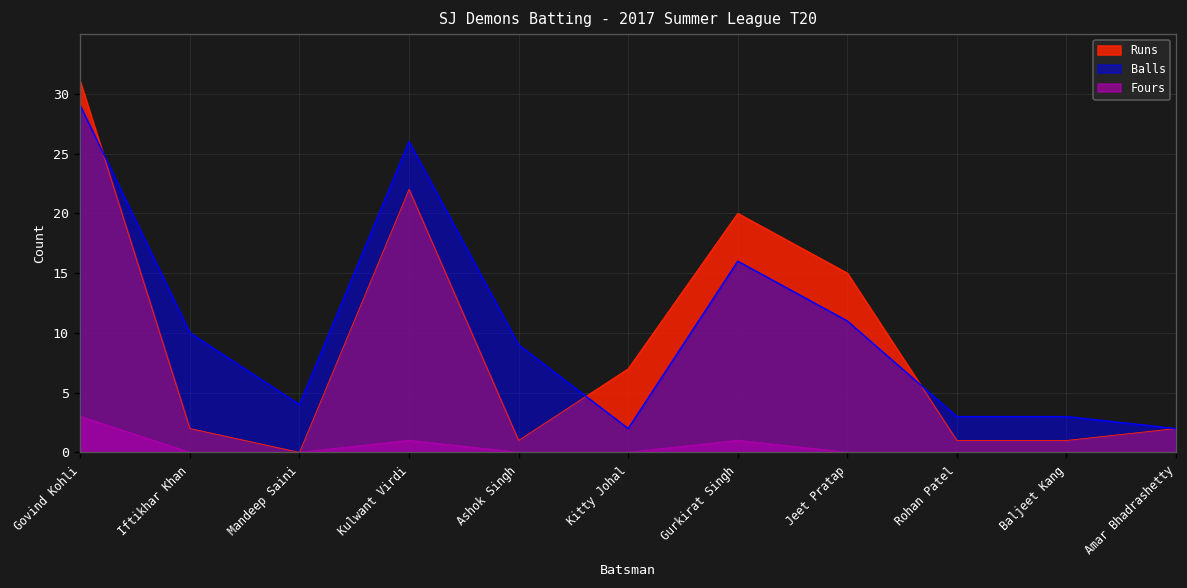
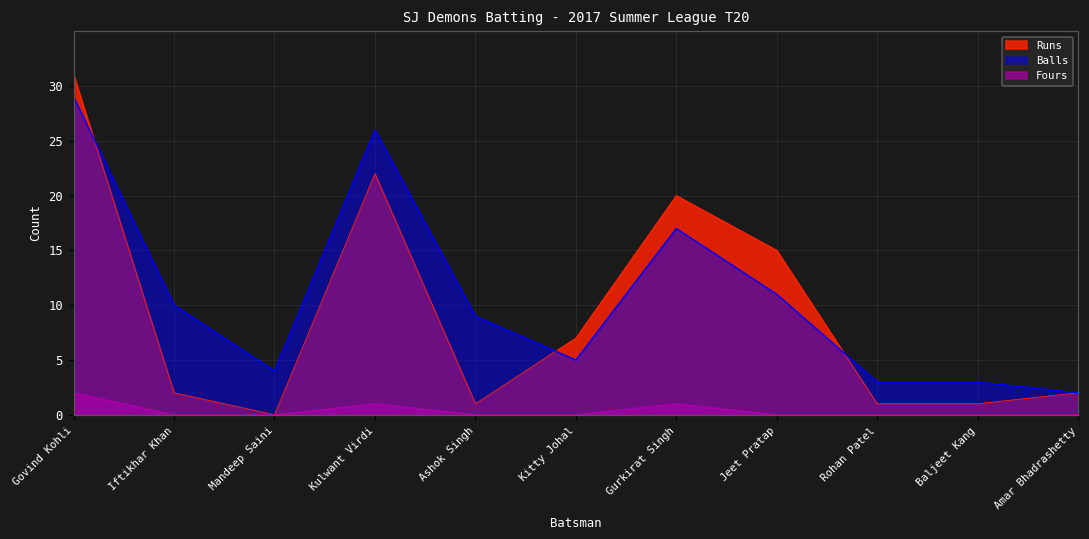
Fours, Govind Kohli: 3 -> 2
Balls, Kitty Johal: 2 -> 5
Balls, Gurkirat Singh: 16 -> 17
